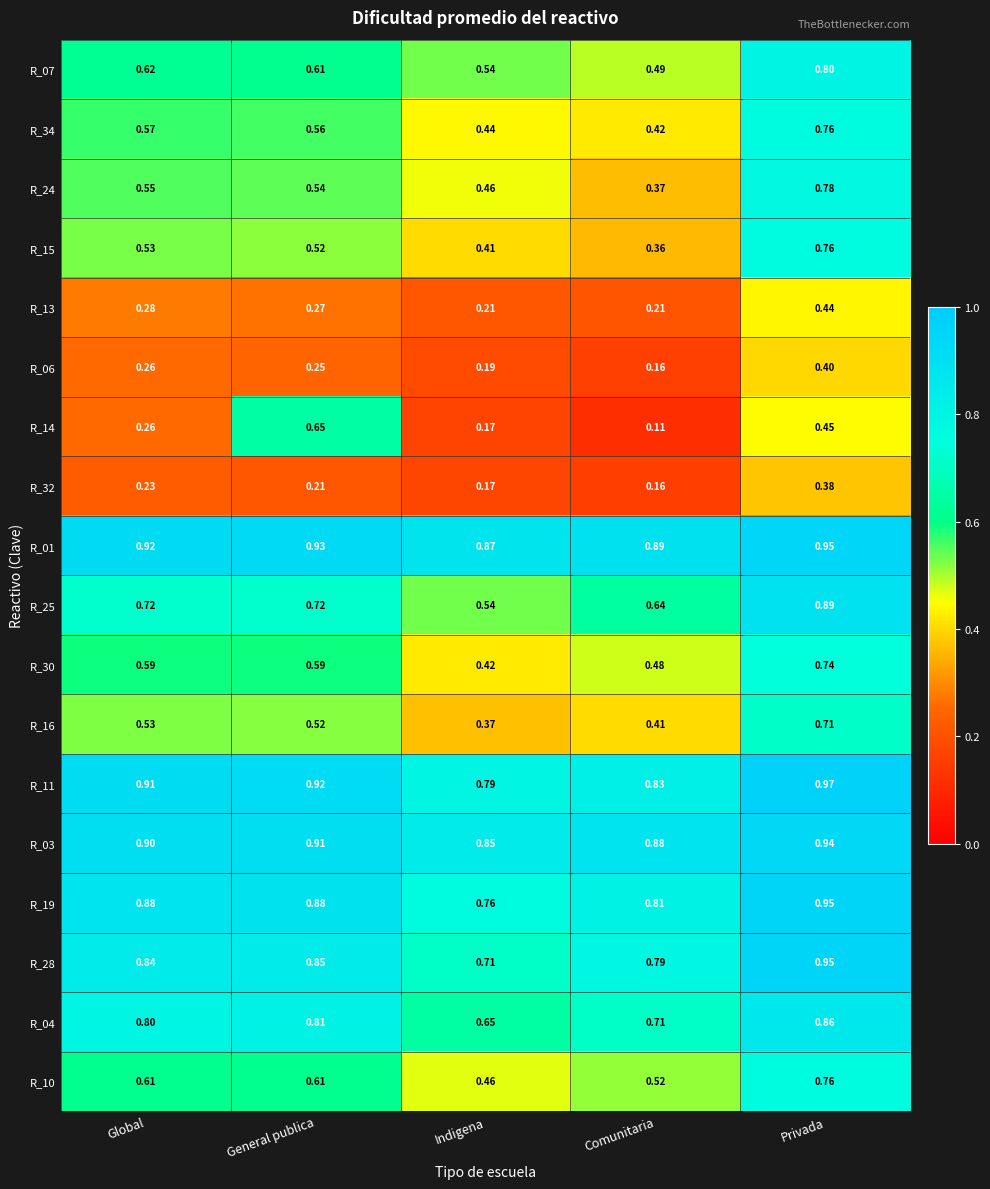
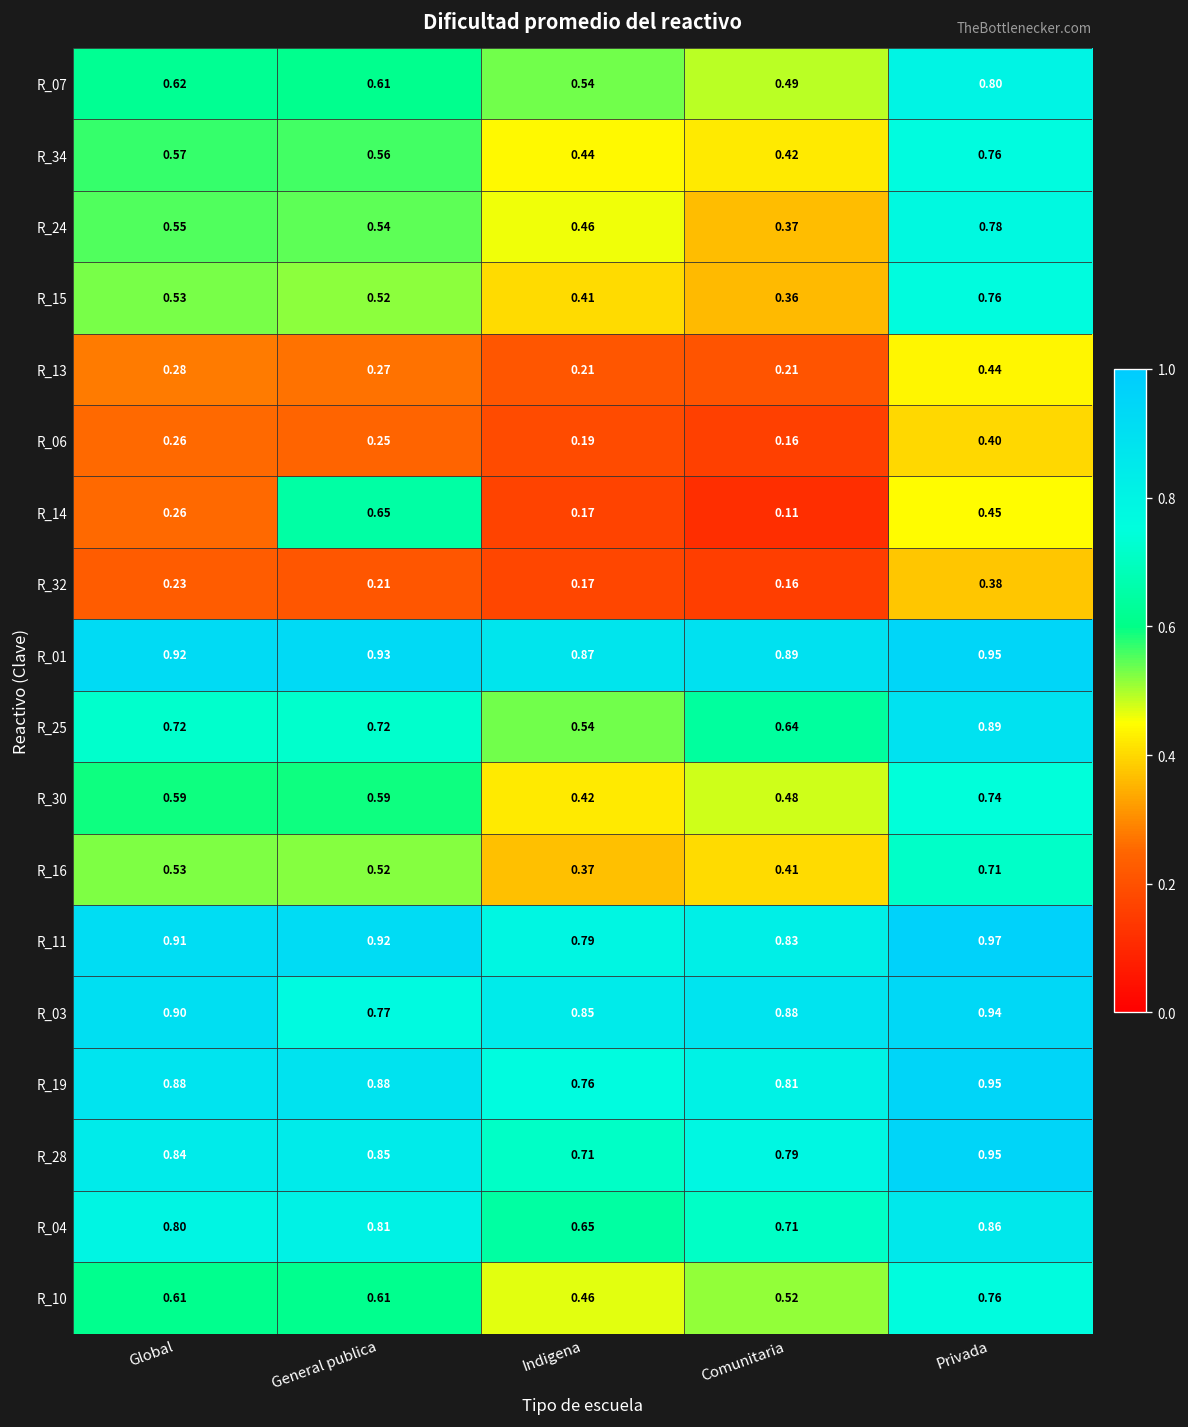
R_03, General publica: 0.91 -> 0.77
